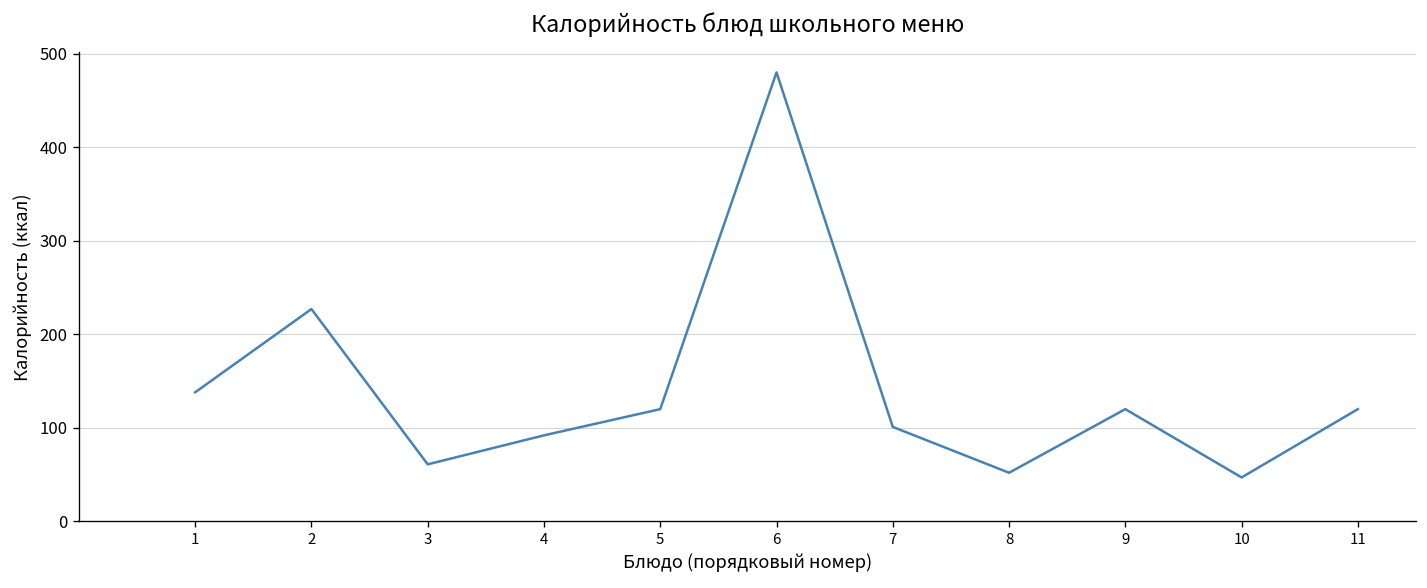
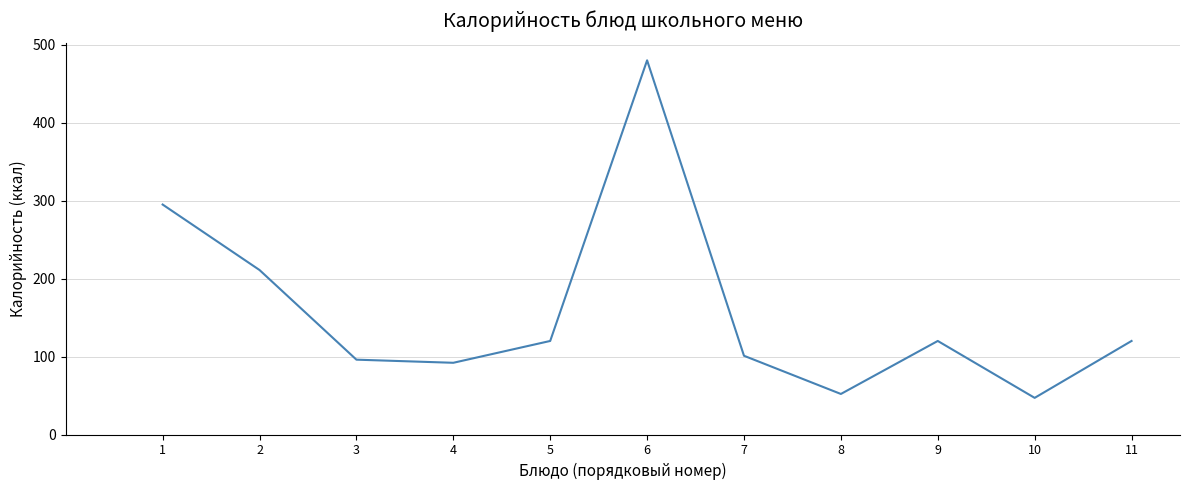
1: 140 -> 300
2: 230 -> 210
3: 60 -> 100
